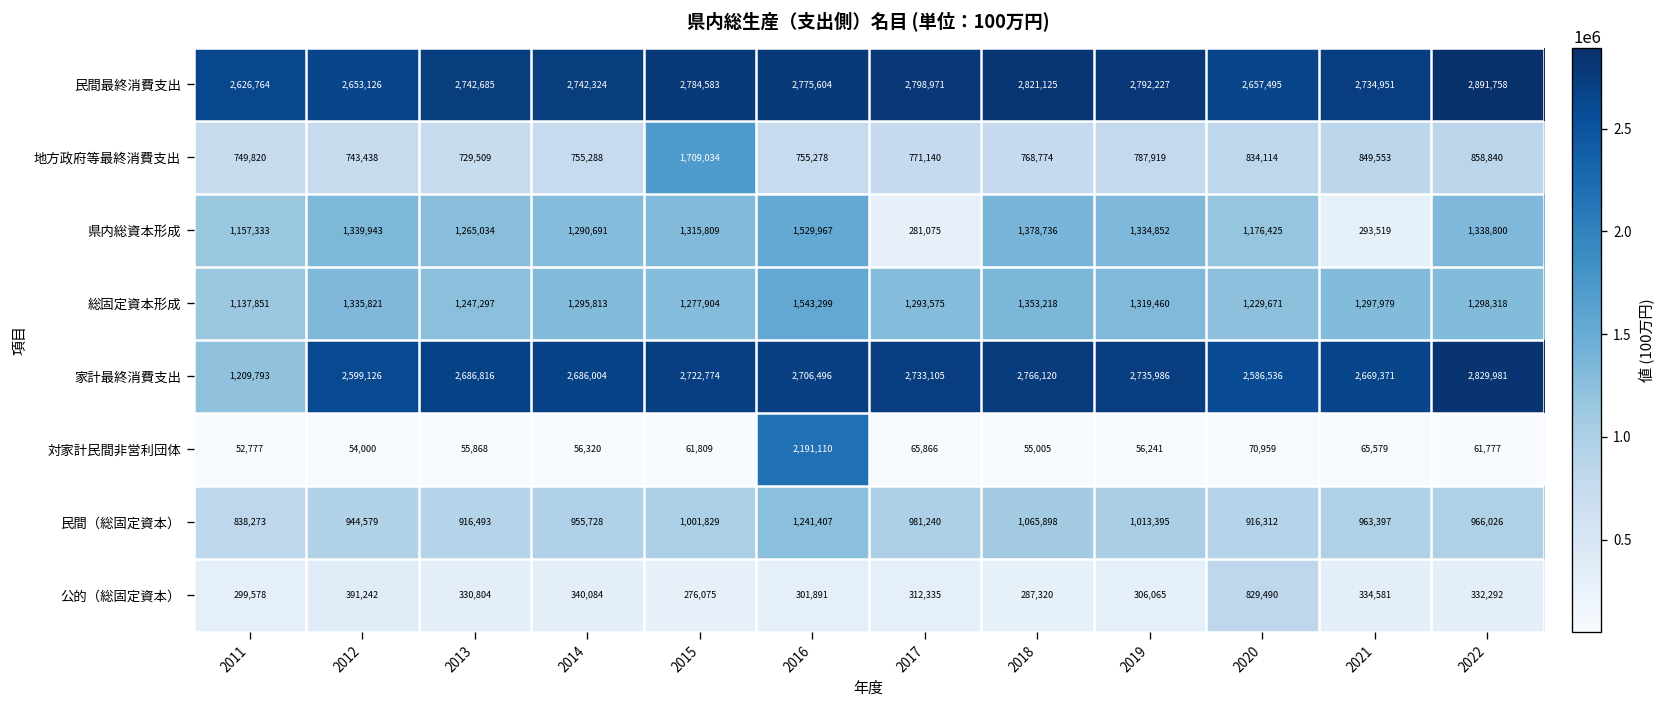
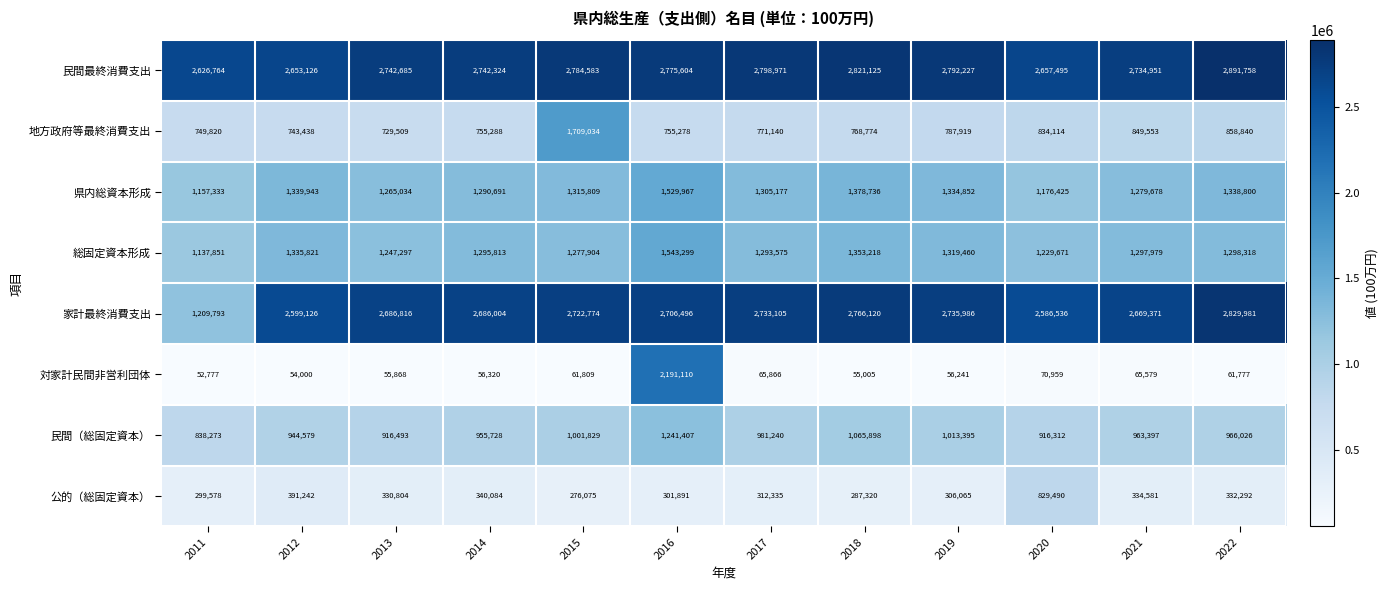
県内総資本形成, 2017: 281,075 -> 1,305,177
県内総資本形成, 2021: 293,519 -> 1,279,678
